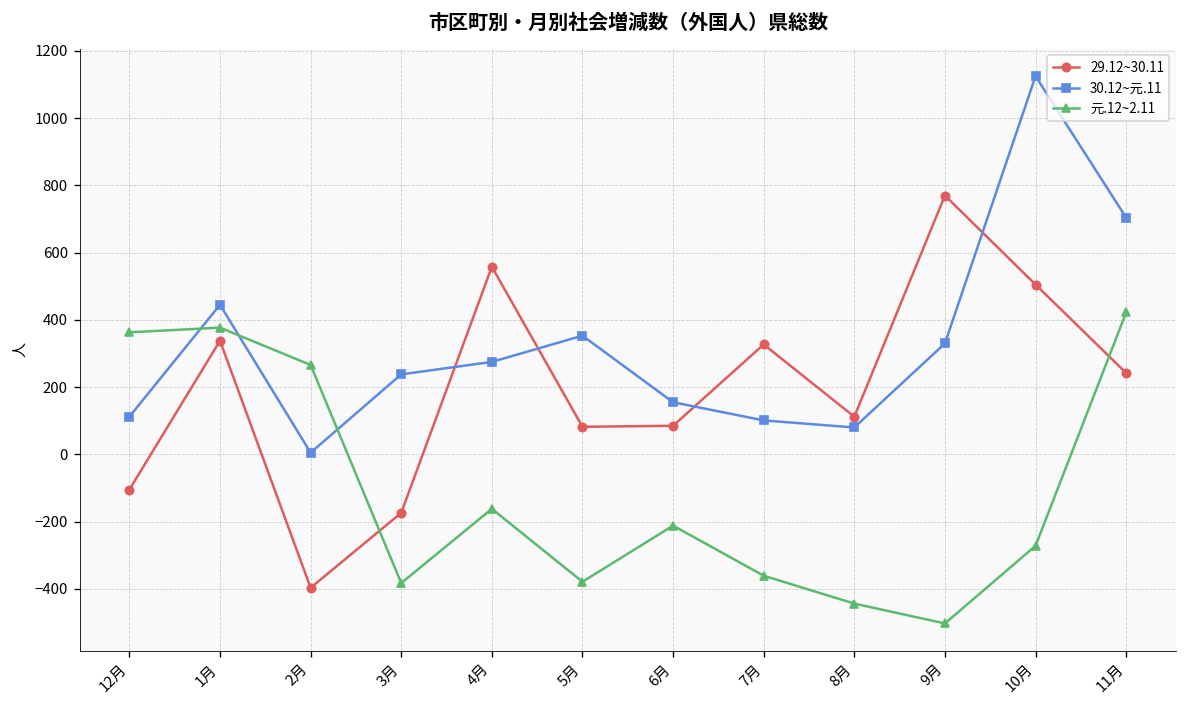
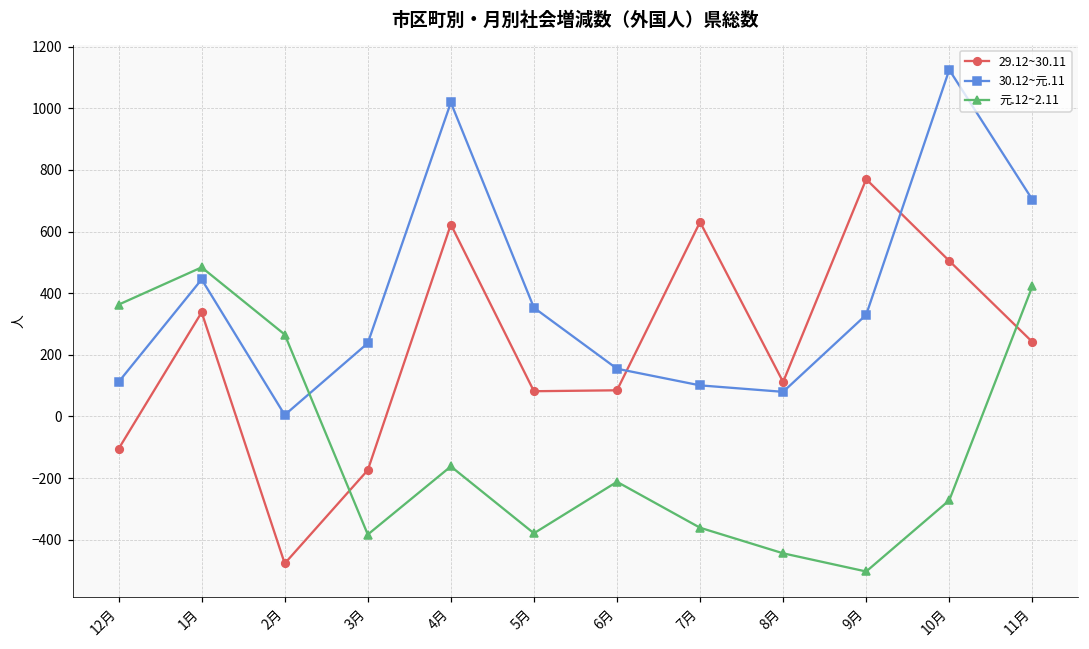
元.12~2.11, 1月: 380 -> 480
29.12~30.11, 2月: -400 -> -480
29.12~30.11, 4月: 560 -> 620
30.12~元.11, 4月: 280 -> 1020
29.12~30.11, 7月: 330 -> 630
